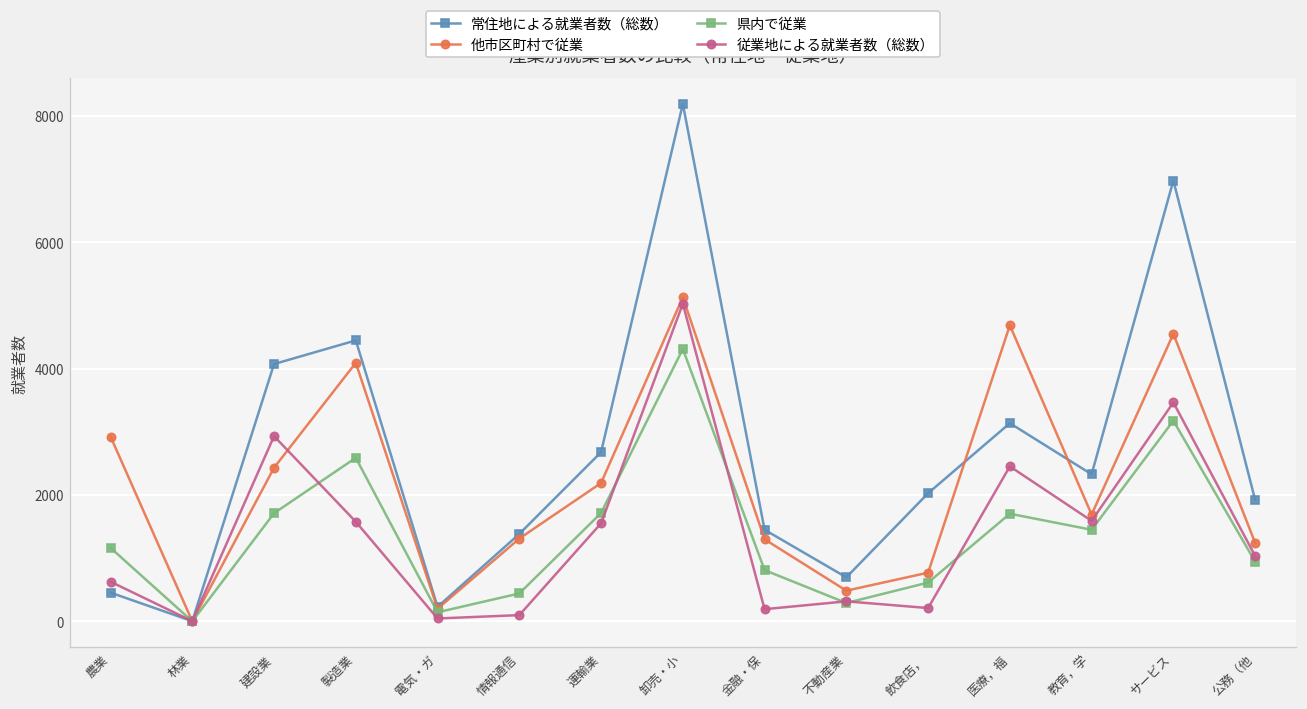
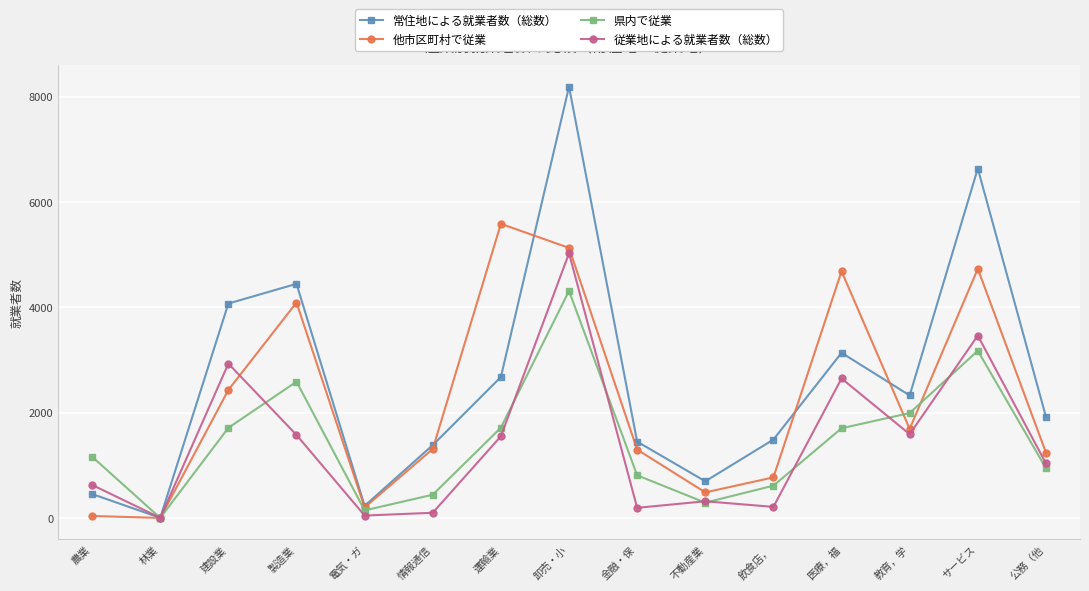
他市区町村で従業, 農業: 2900 -> 0
他市区町村で従業, 運輸業: 2200 -> 5600
常住地による就業者数（総数）, 飲食店，: 2000 -> 1500
従業地による就業者数（総数）, 医療，福: 2500 -> 2600
県内で従業, 教育，学: 1400 -> 2000
常住地による就業者数（総数）, サービス: 7000 -> 6600
他市区町村で従業, サービス: 4600 -> 4700
